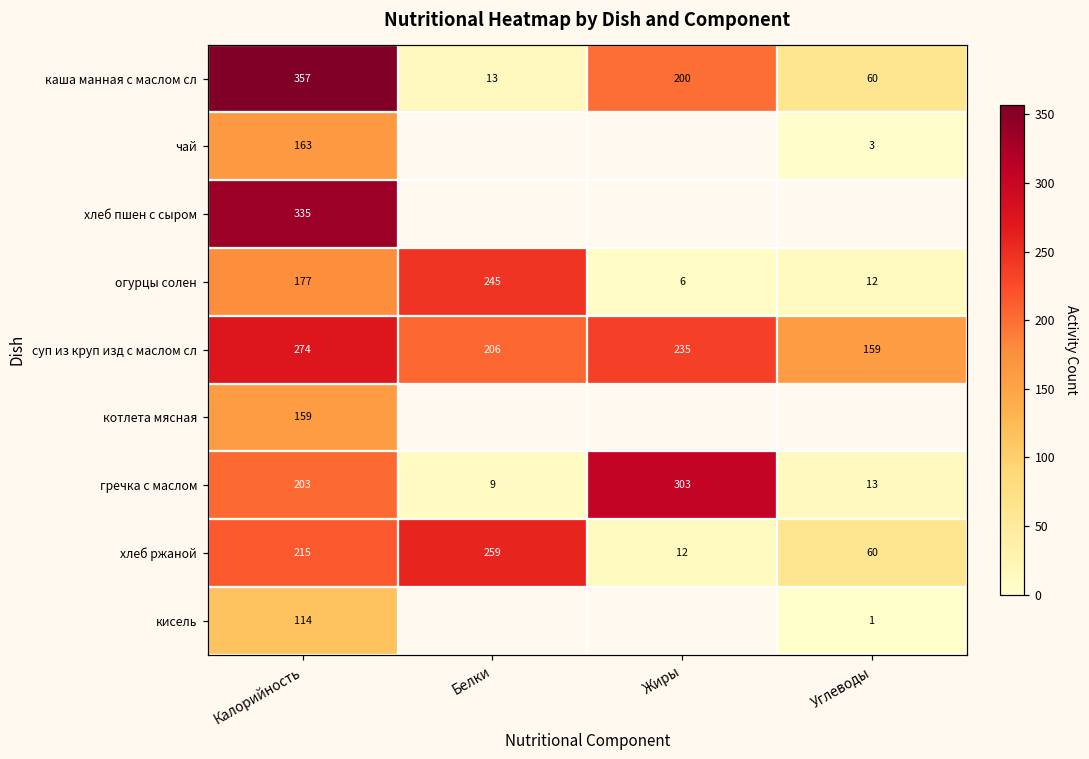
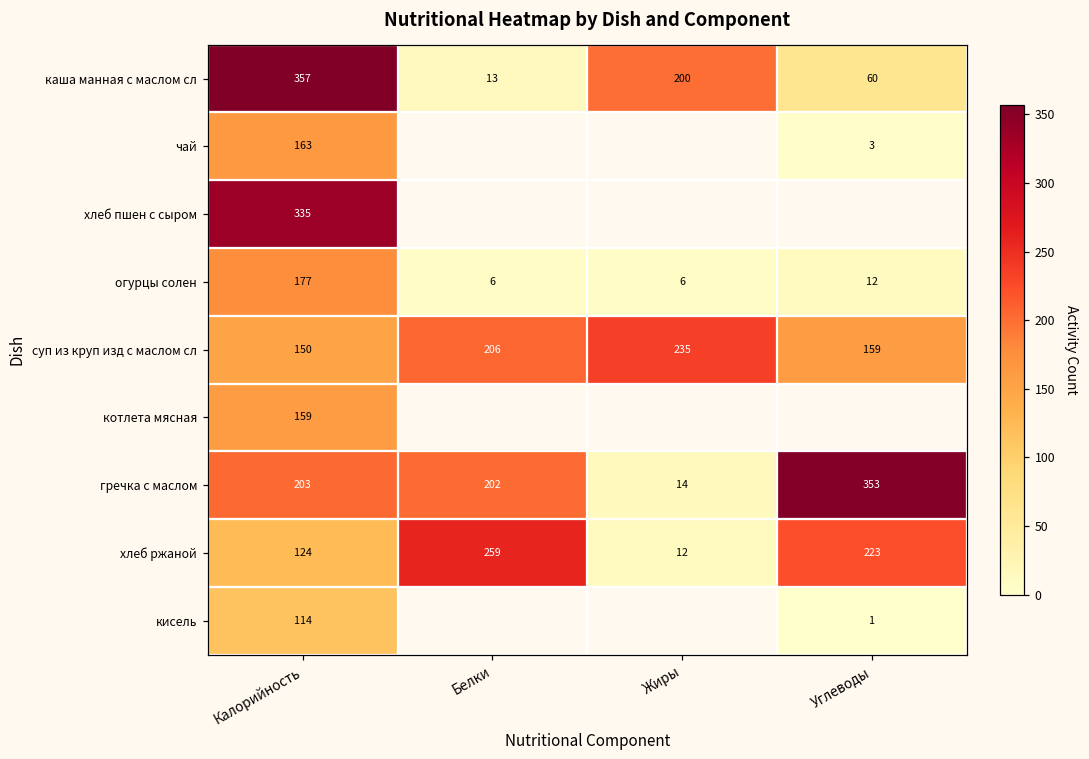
огурцы солен, Белки: 245 -> 6
суп из круп изд с маслом сл, Калорийность: 274 -> 150
гречка с маслом, Белки: 9 -> 202
гречка с маслом, Жиры: 303 -> 14
гречка с маслом, Углеводы: 13 -> 353
хлеб ржаной, Калорийность: 215 -> 124
хлеб ржаной, Углеводы: 60 -> 223
